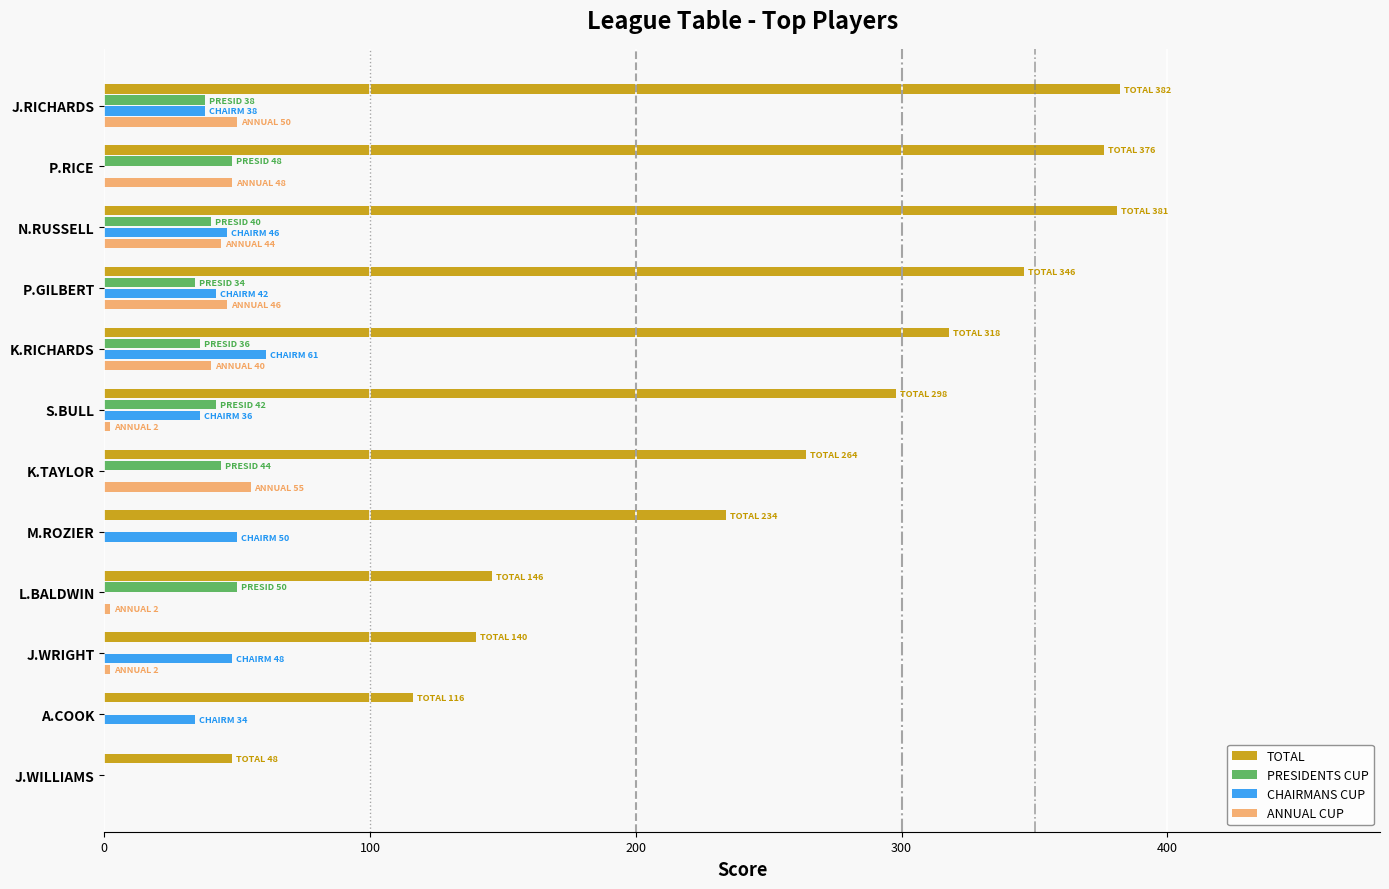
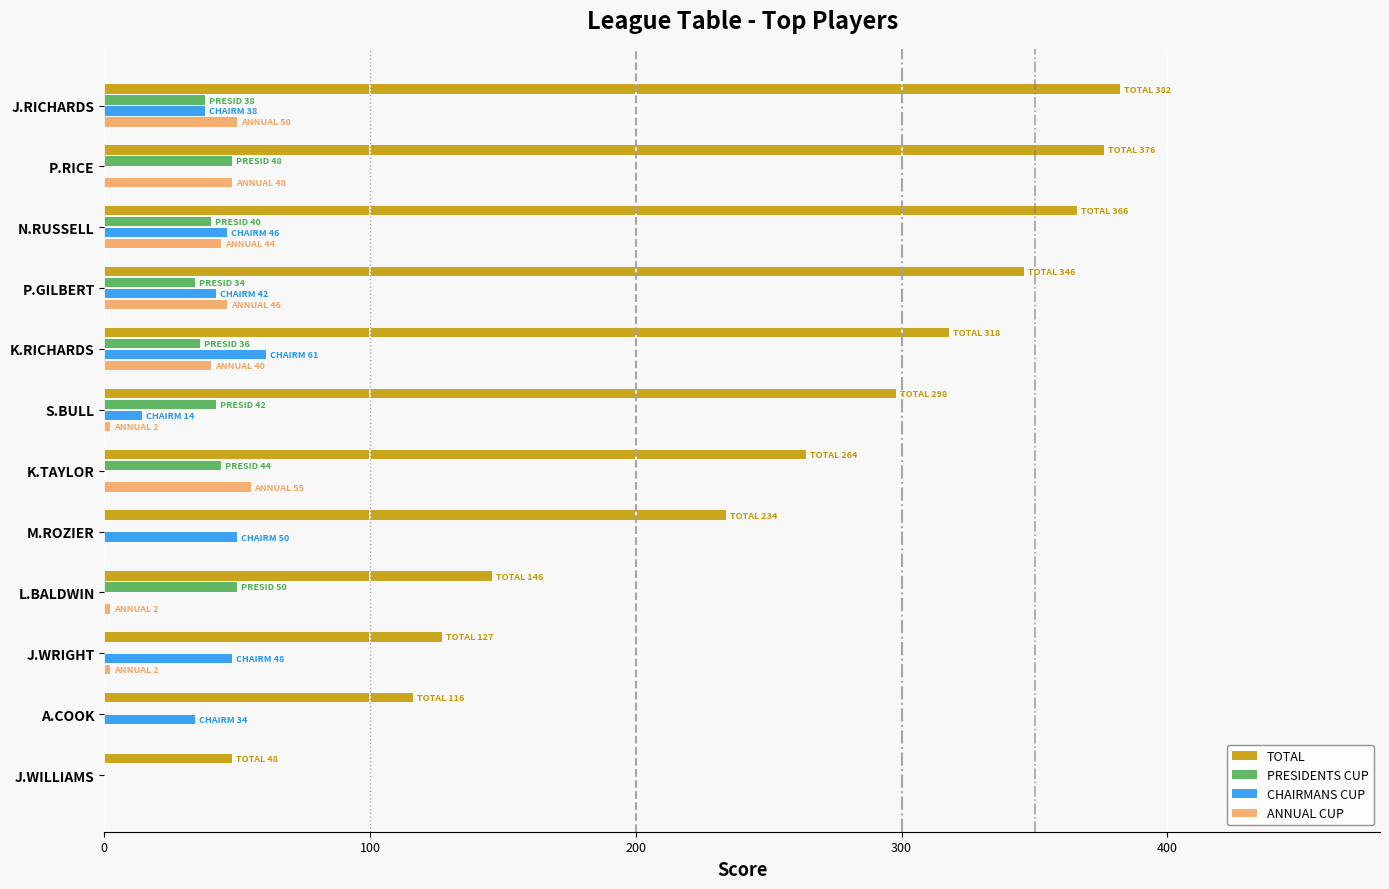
TOTAL, N.RUSSELL: 381 -> 366
CHAIRMANS CUP, S.BULL: 36 -> 14
TOTAL, J.WRIGHT: 140 -> 127
